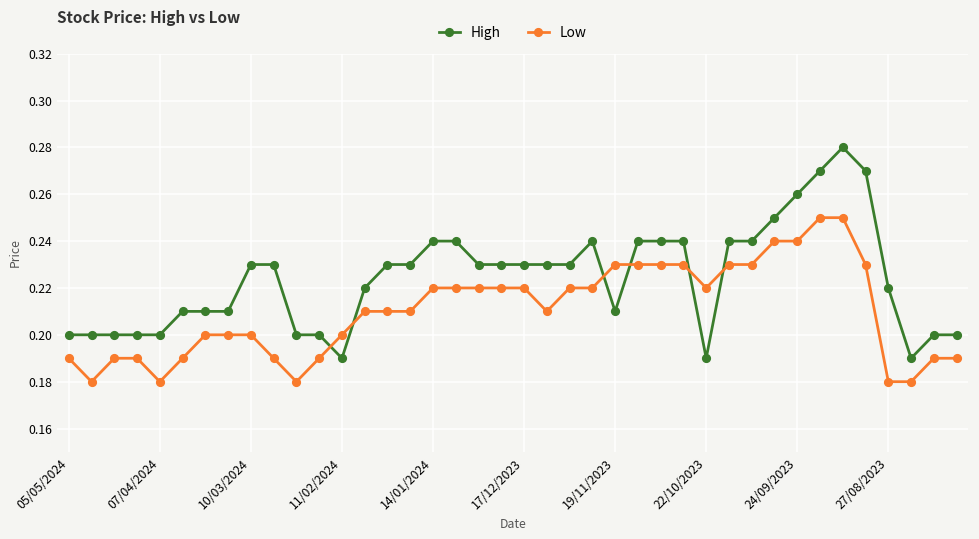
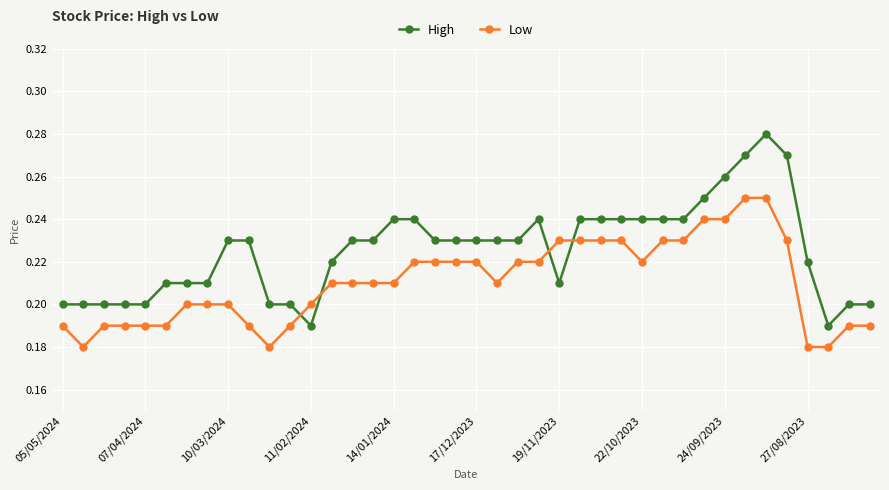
Low, 07/04/2024: 0.18 -> 0.19
Low, 14/01/2024: 0.22 -> 0.21
High, 22/10/2023: 0.19 -> 0.24
